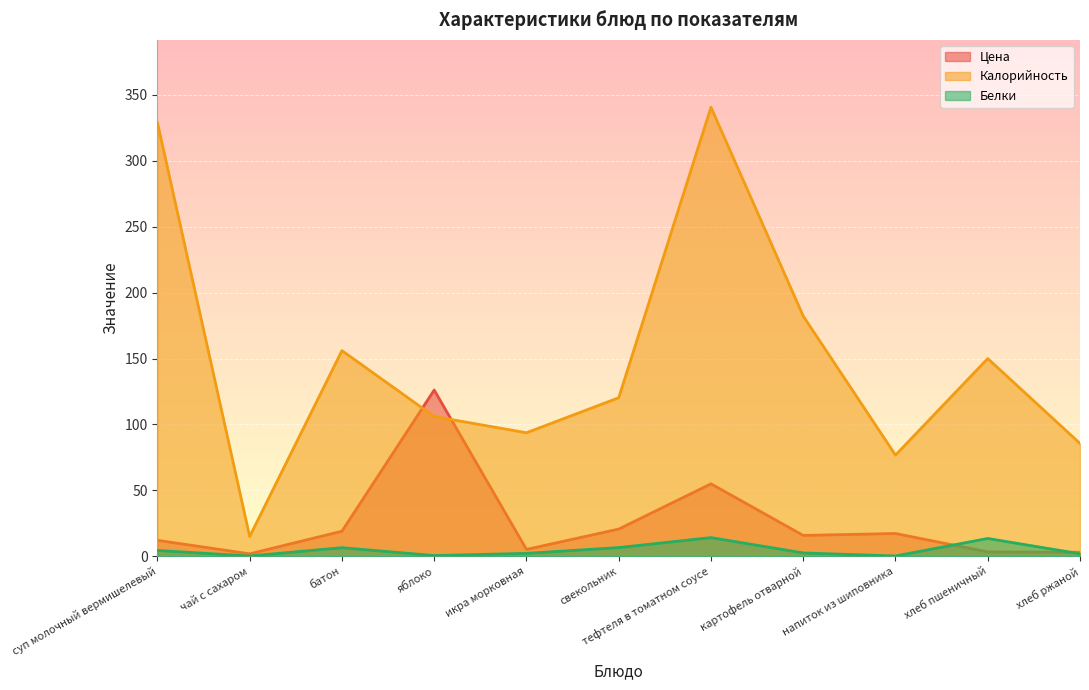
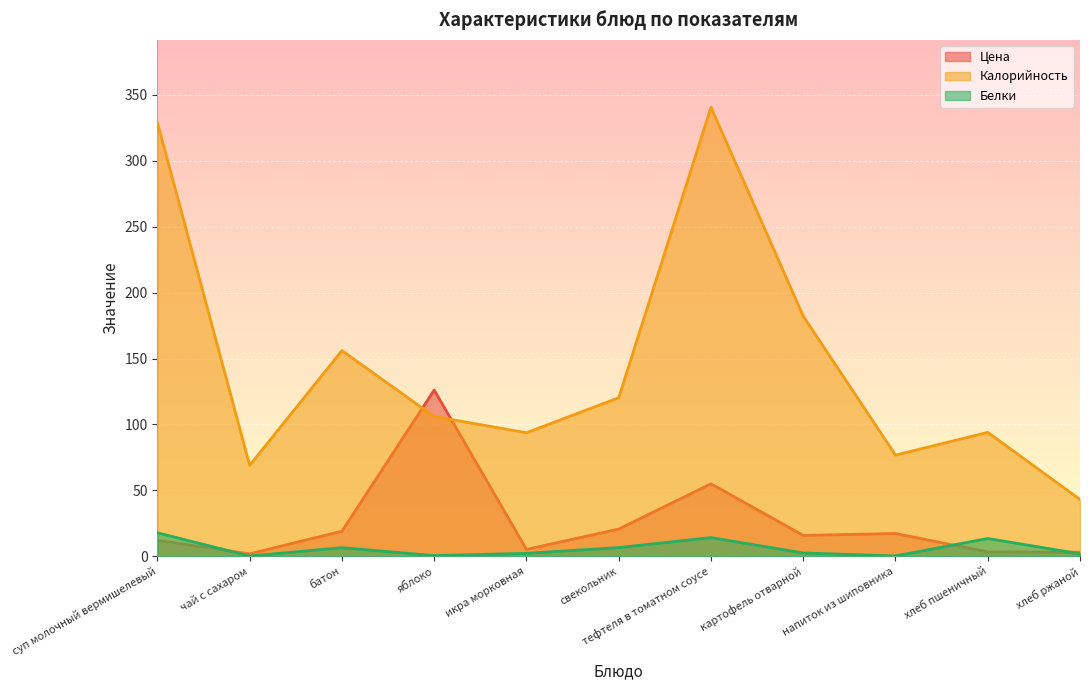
Белки, суп молочный вермишелевый: 4 -> 18
Калорийность, чай с сахаром: 15 -> 69
Калорийность, хлеб пшеничный: 150 -> 94
Калорийность, хлеб ржаной: 86 -> 43
